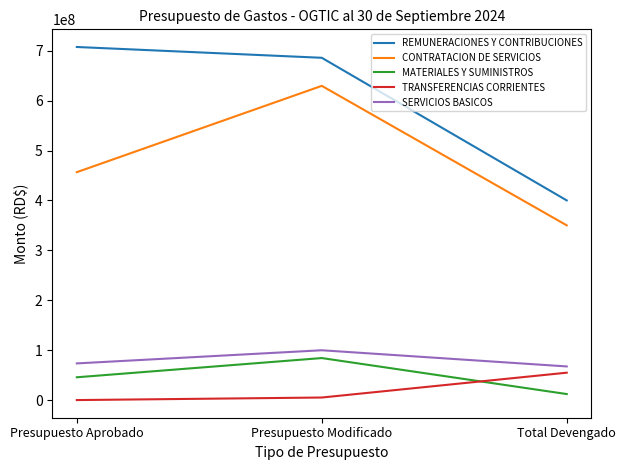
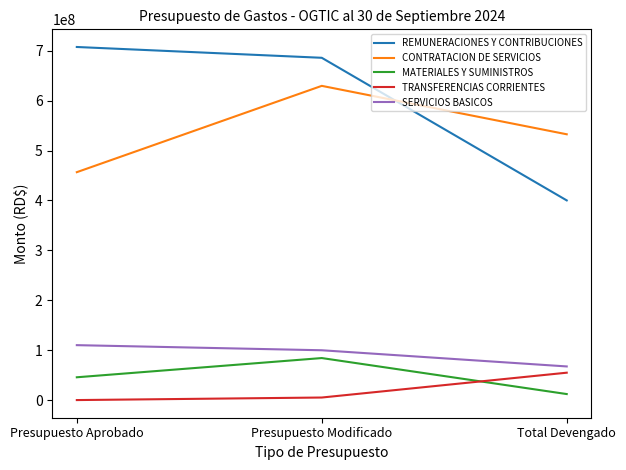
SERVICIOS BASICOS, Presupuesto Aprobado: 70000000 -> 110000000
CONTRATACION DE SERVICIOS, Total Devengado: 350000000 -> 530000000
